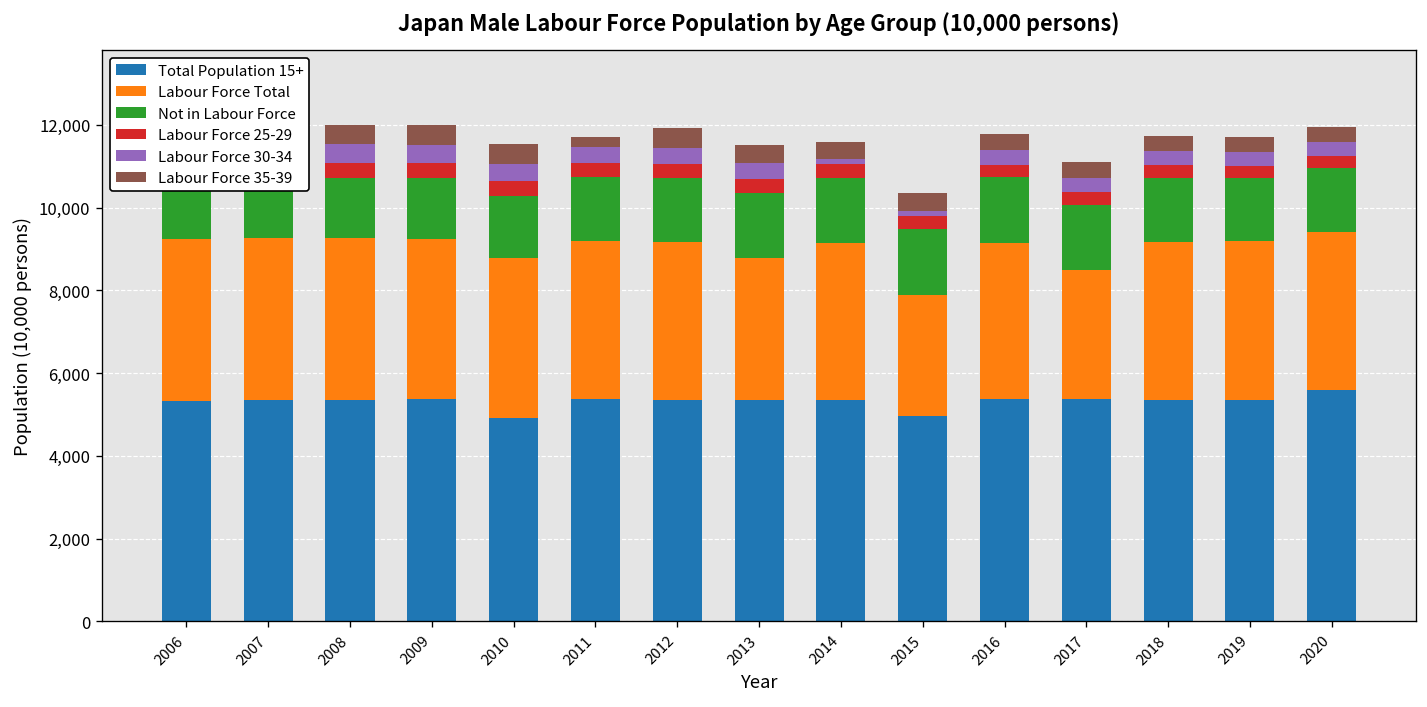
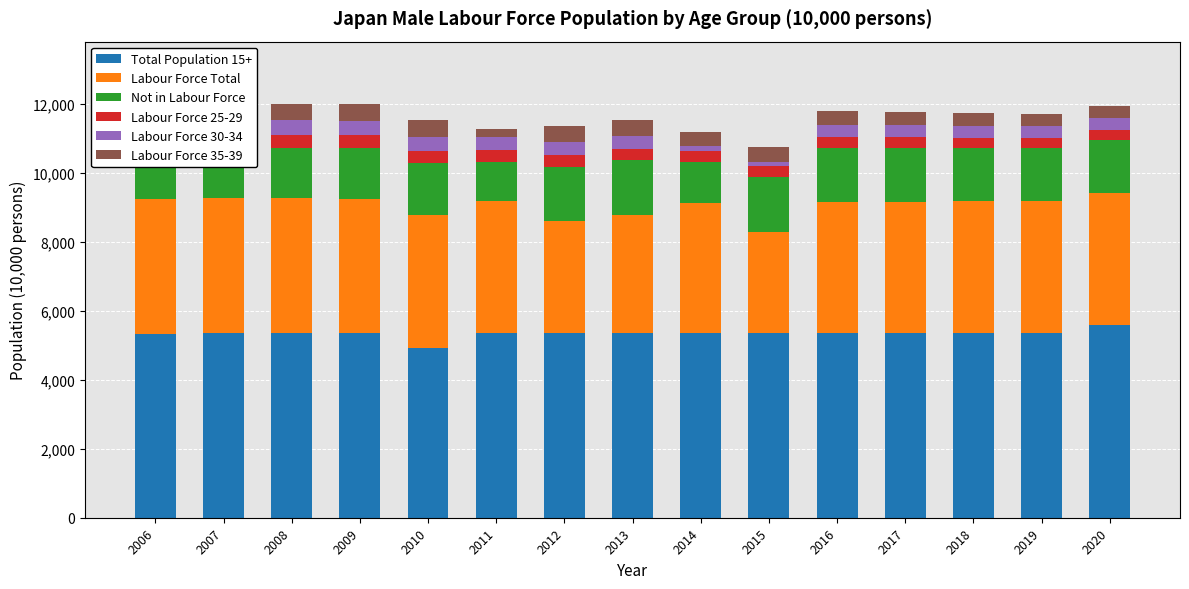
Not in Labour Force, 2011: 1,500 -> 1,100
Labour Force Total, 2012: 3,800 -> 3,200
Not in Labour Force, 2014: 1,600 -> 1,200
Total Population 15+, 2015: 5,000 -> 5,400
Labour Force Total, 2017: 3,100 -> 3,800
